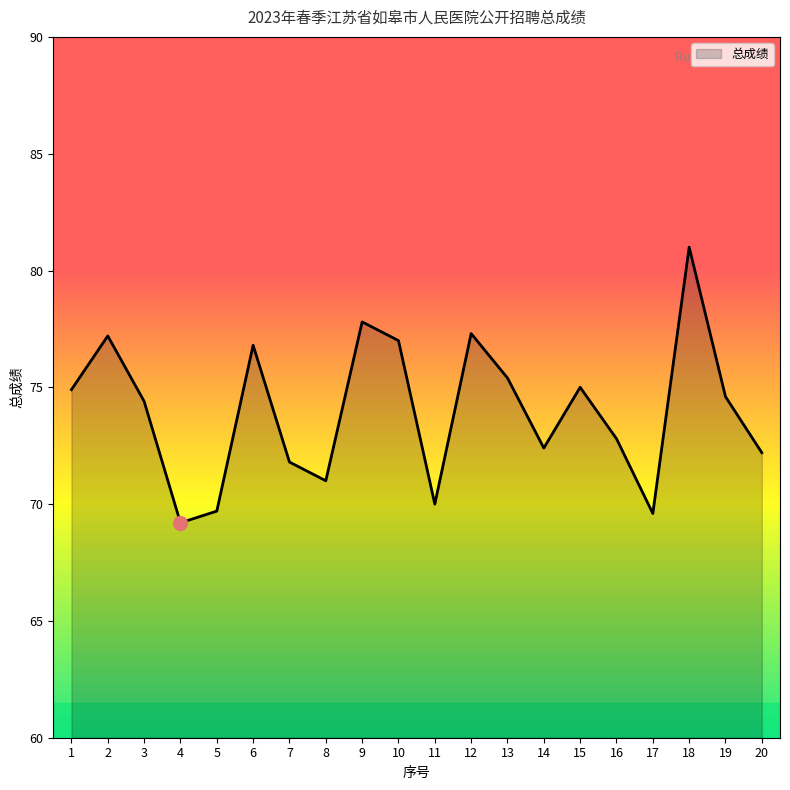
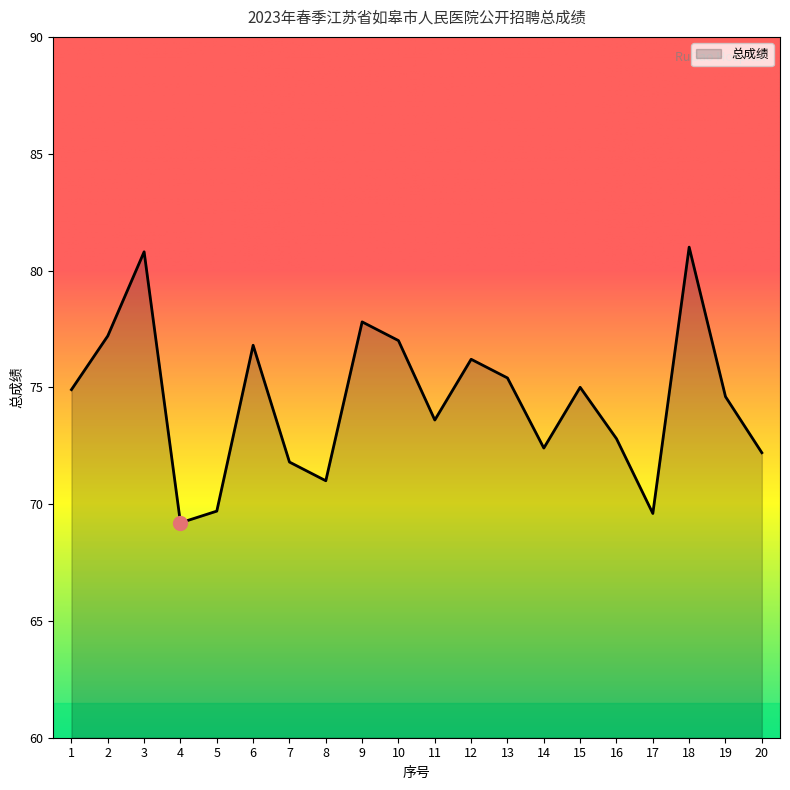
总成绩, 3: 74.4 -> 80.8
总成绩, 11: 70.0 -> 73.6
总成绩, 12: 77.3 -> 76.2
